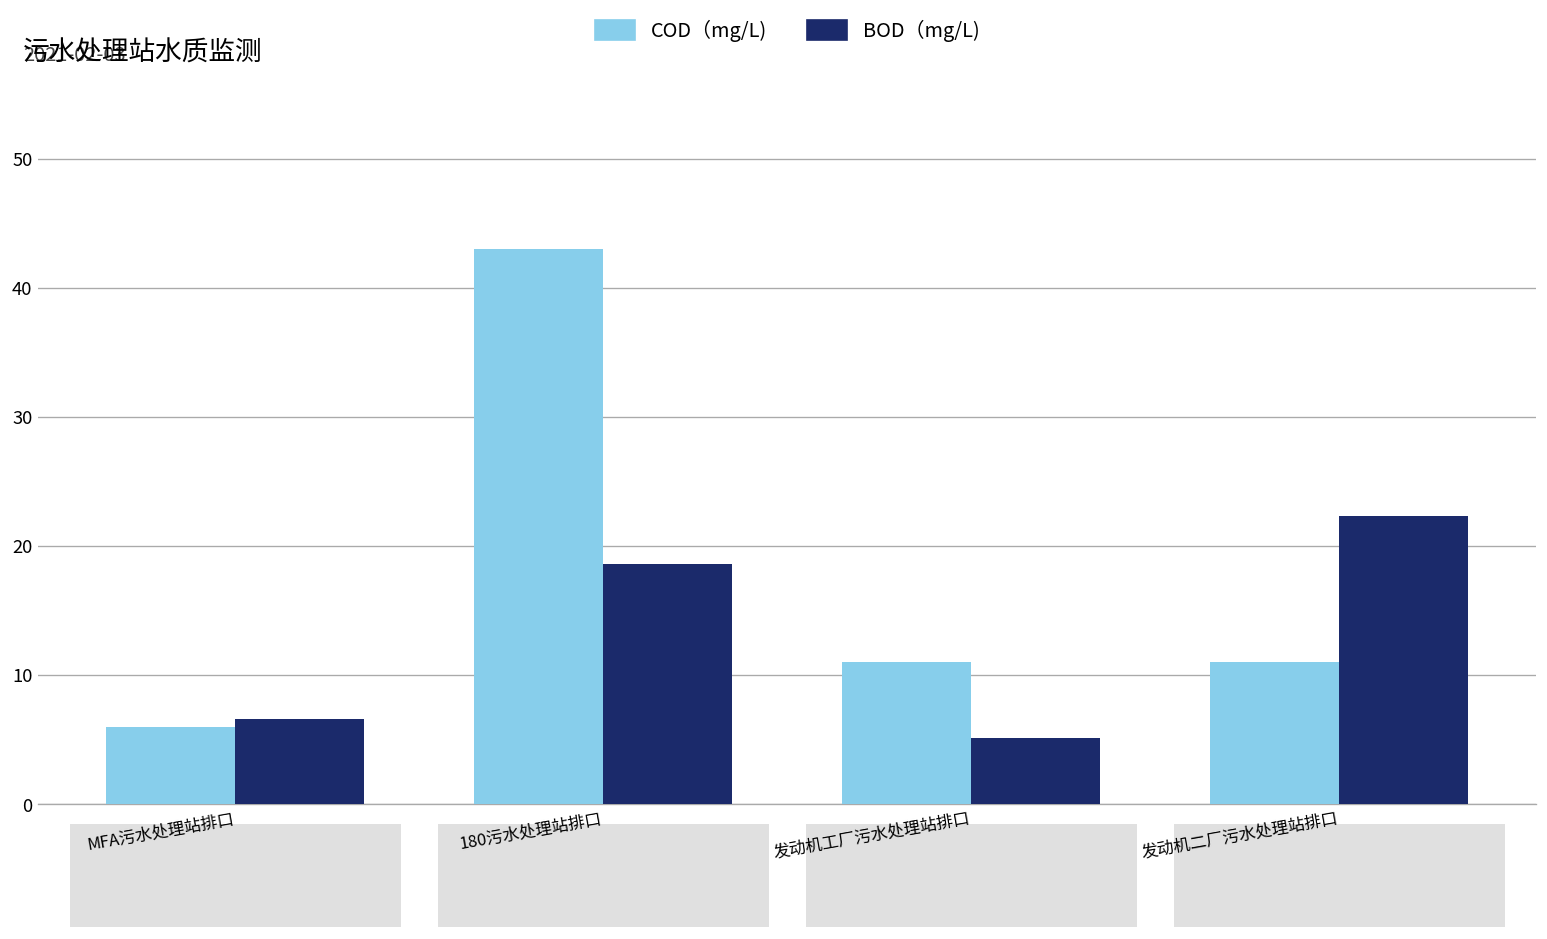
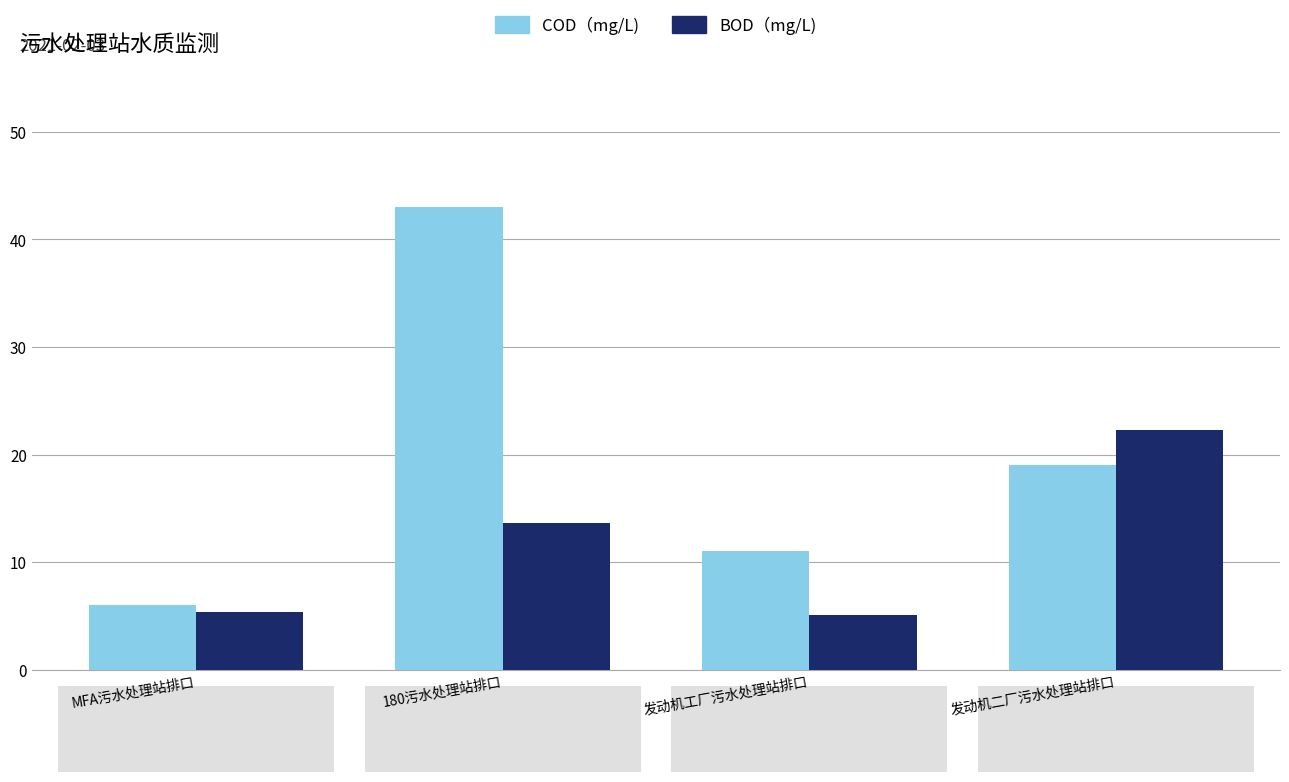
BOD（mg/L), MFA污水处理站排口: 6.6 -> 5.4
BOD（mg/L), 180污水处理站排口: 18.6 -> 13.6
COD（mg/L), 发动机二厂污水处理站排口: 11 -> 19
